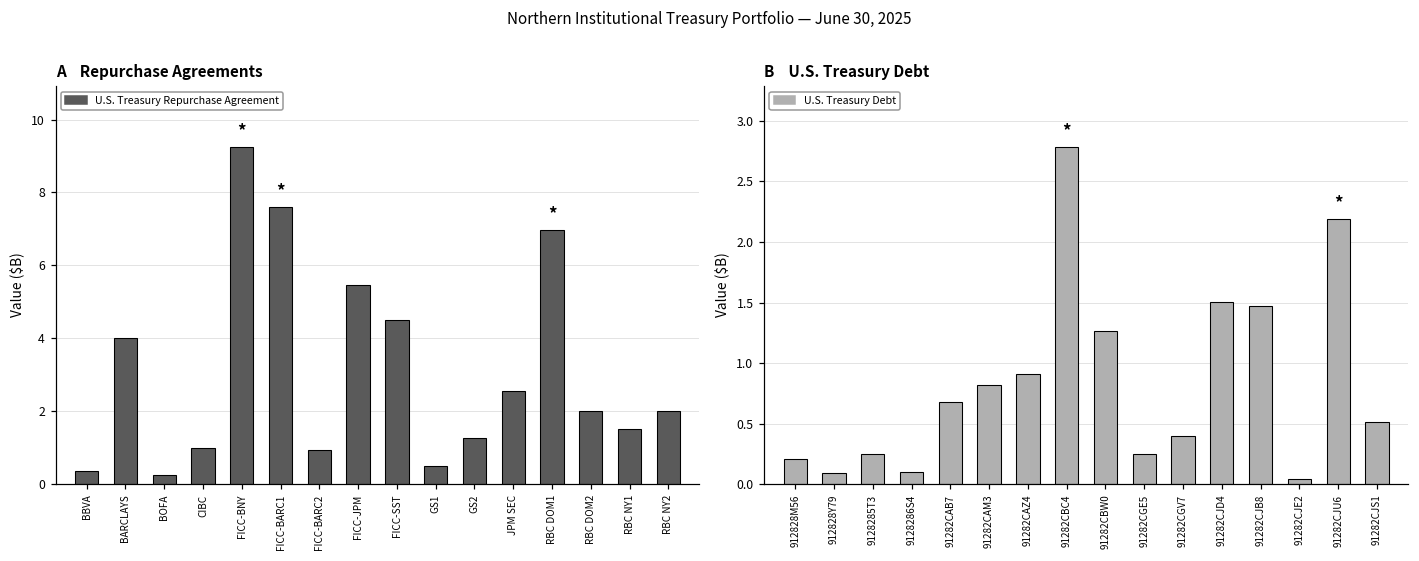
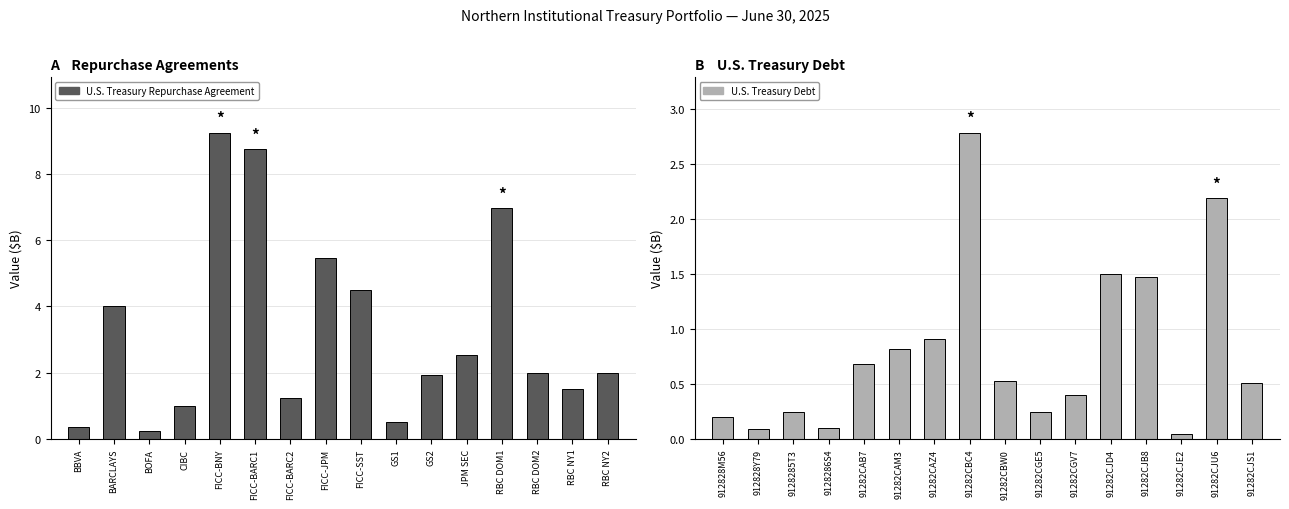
A Repurchase Agreements, FICC-BARC1: 7.6 -> 8.8
A Repurchase Agreements, FICC-BARC2: 0.9 -> 1.3
A Repurchase Agreements, GS2: 1.3 -> 1.9
B U.S. Treasury Debt, 91282CBW0: 1.26 -> 0.52
